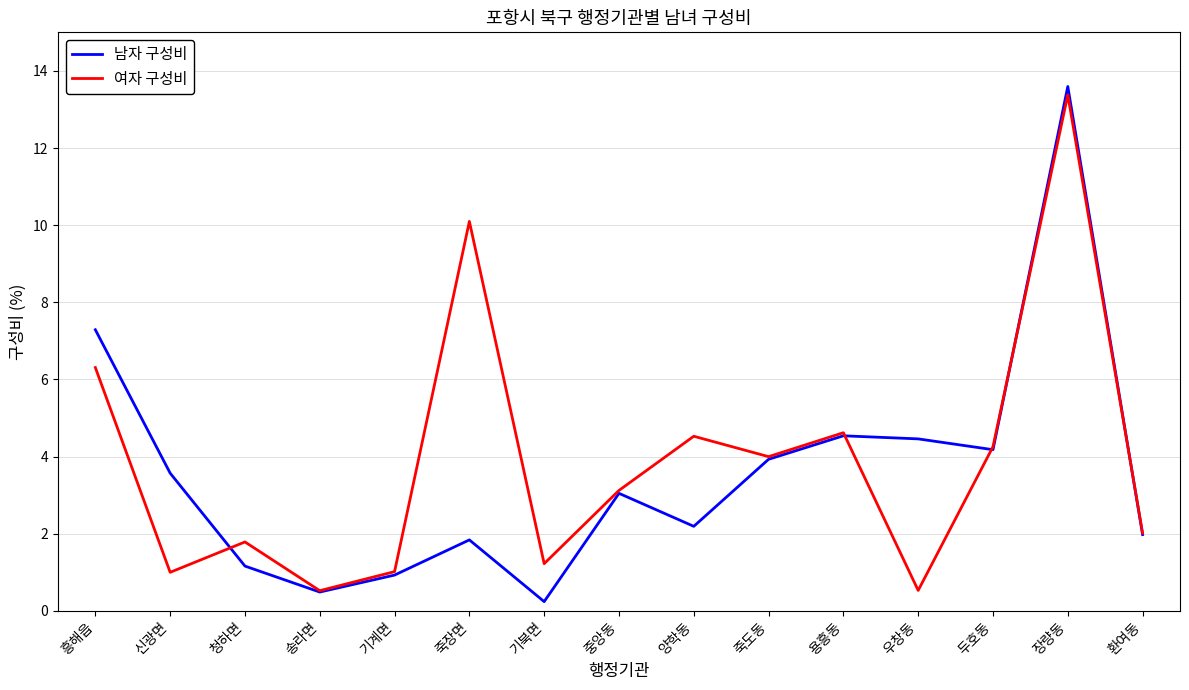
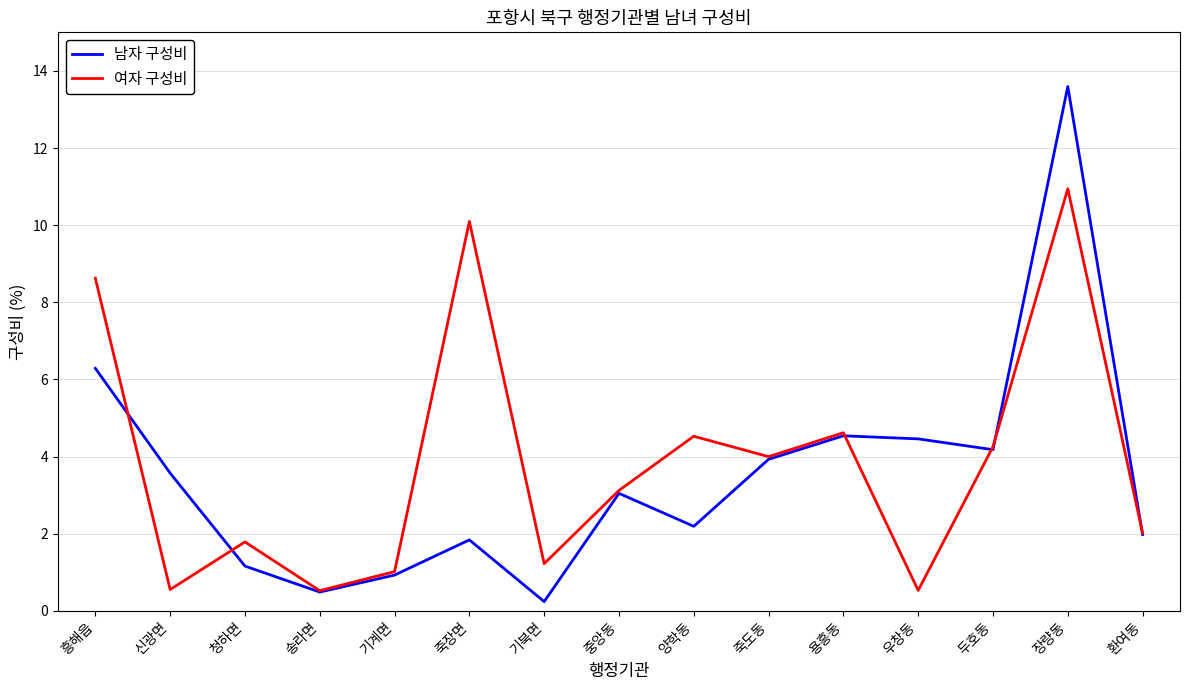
남자 구성비, 흥해읍: 7.3 -> 6.3
여자 구성비, 흥해읍: 6.3 -> 8.6
여자 구성비, 신광면: 1.0 -> 0.6
여자 구성비, 장량동: 13.4 -> 10.9
